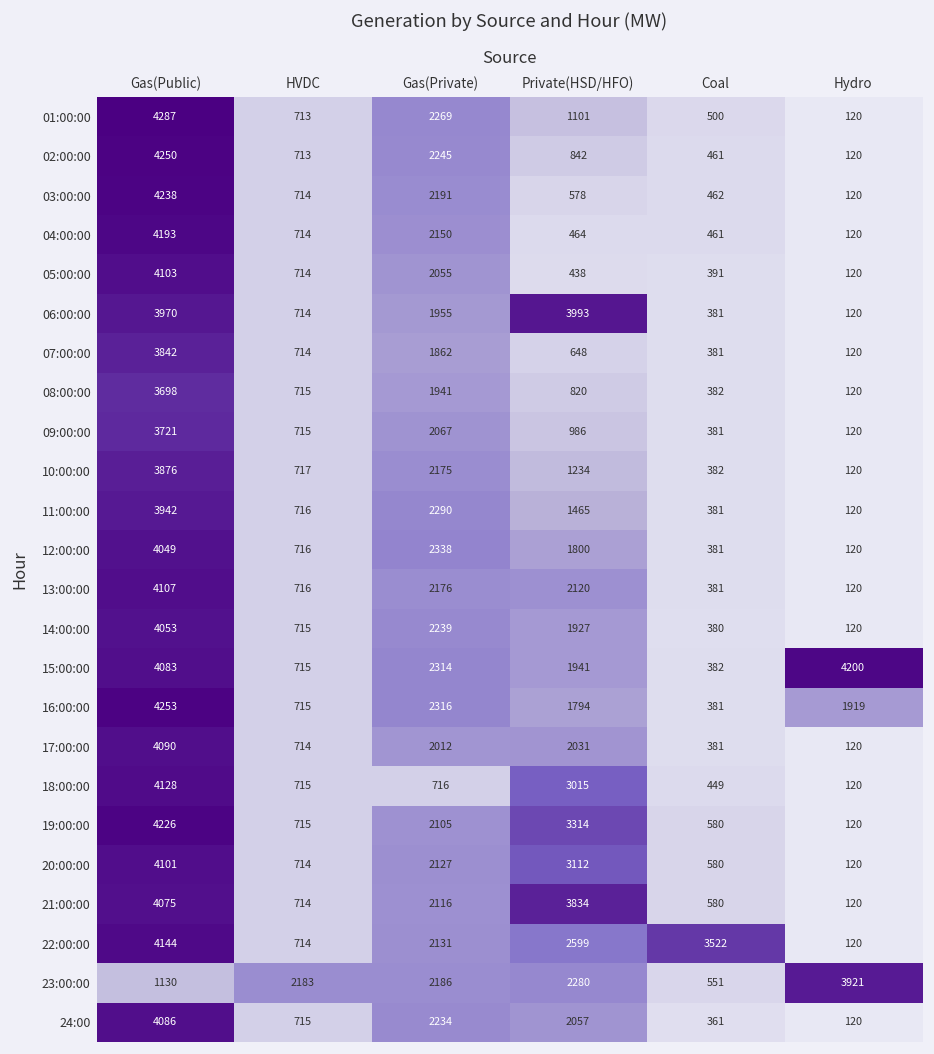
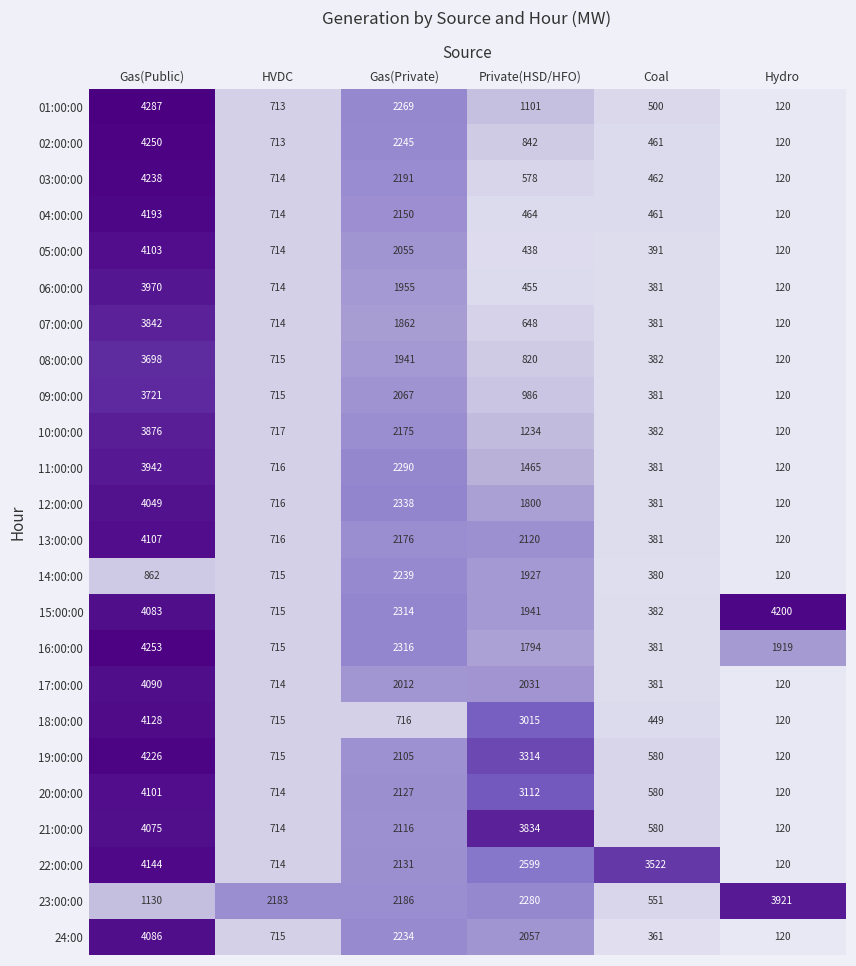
06:00:00, Private(HSD/HFO): 3993 -> 455
14:00:00, Gas(Public): 4053 -> 862
